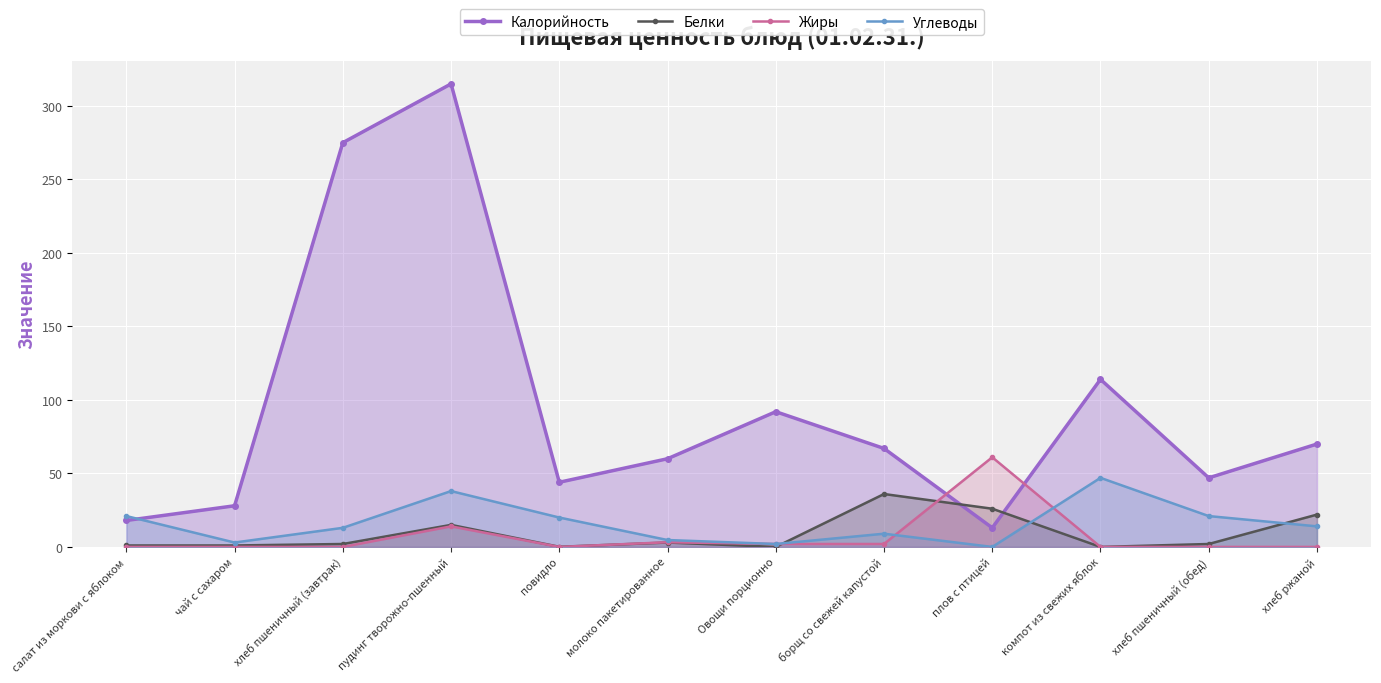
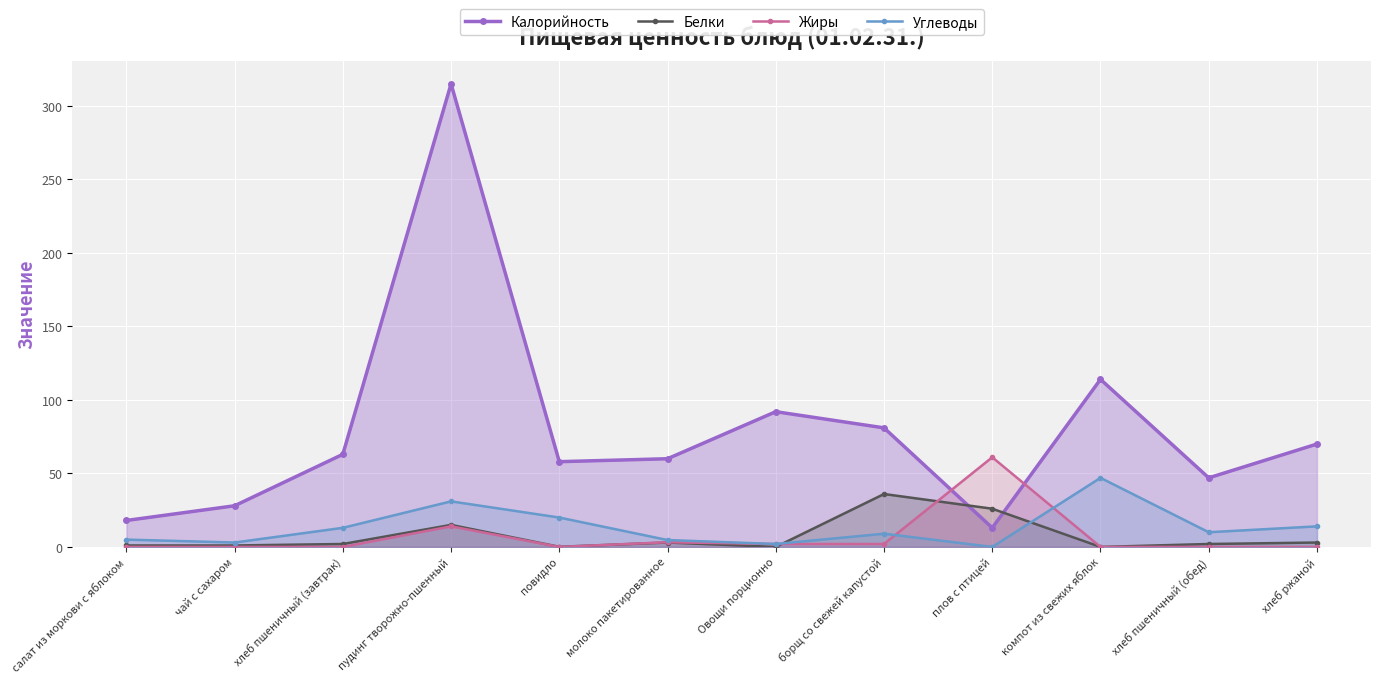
Углеводы, салат из моркови с яблоком: 21 -> 5
Калорийность, хлеб пшеничный (завтрак): 275 -> 63
Углеводы, пудинг творожно-пшенный: 38 -> 31
Калорийность, повидло: 44 -> 58
Калорийность, борщ со свежей капустой: 67 -> 81
Углеводы, хлеб пшеничный (обед): 21 -> 10
Белки, хлеб ржаной: 22 -> 3
